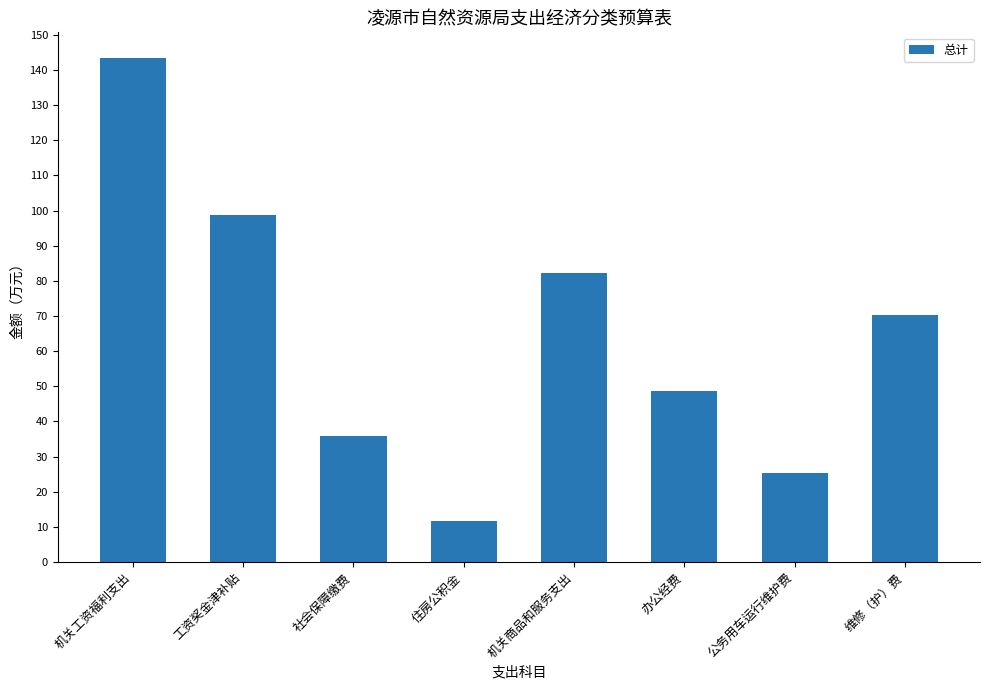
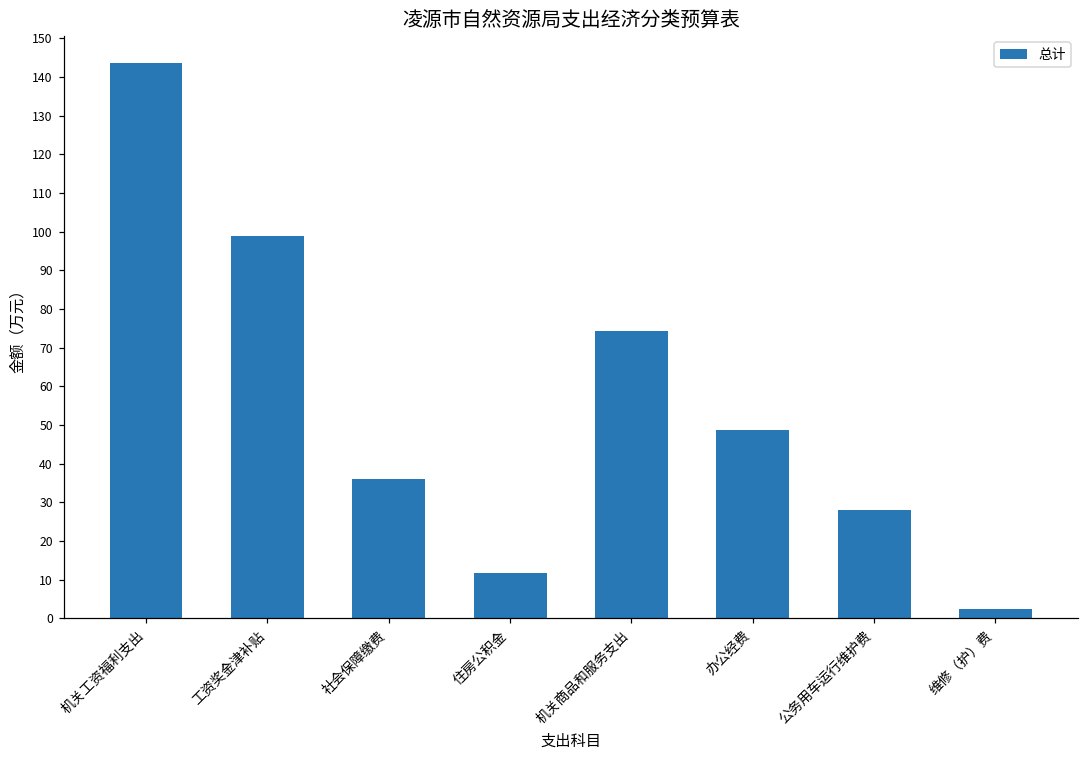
机关商品和服务支出: 82 -> 74
公务用车运行维护费: 25 -> 28
维修（护）费: 70 -> 2
